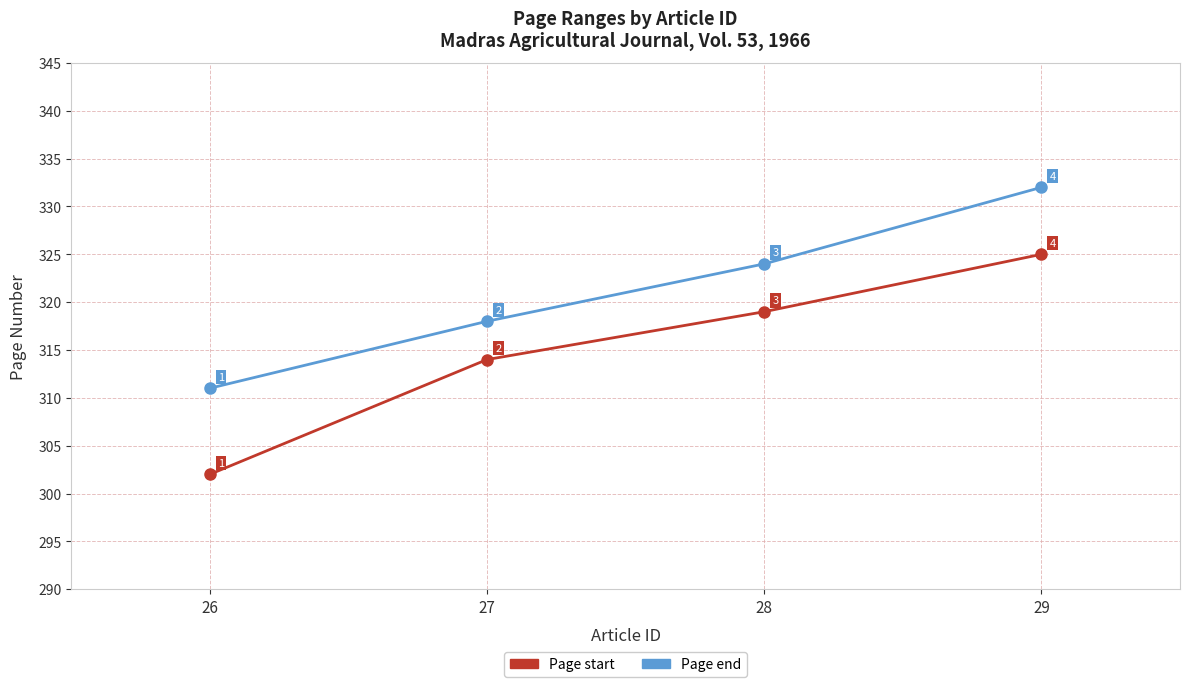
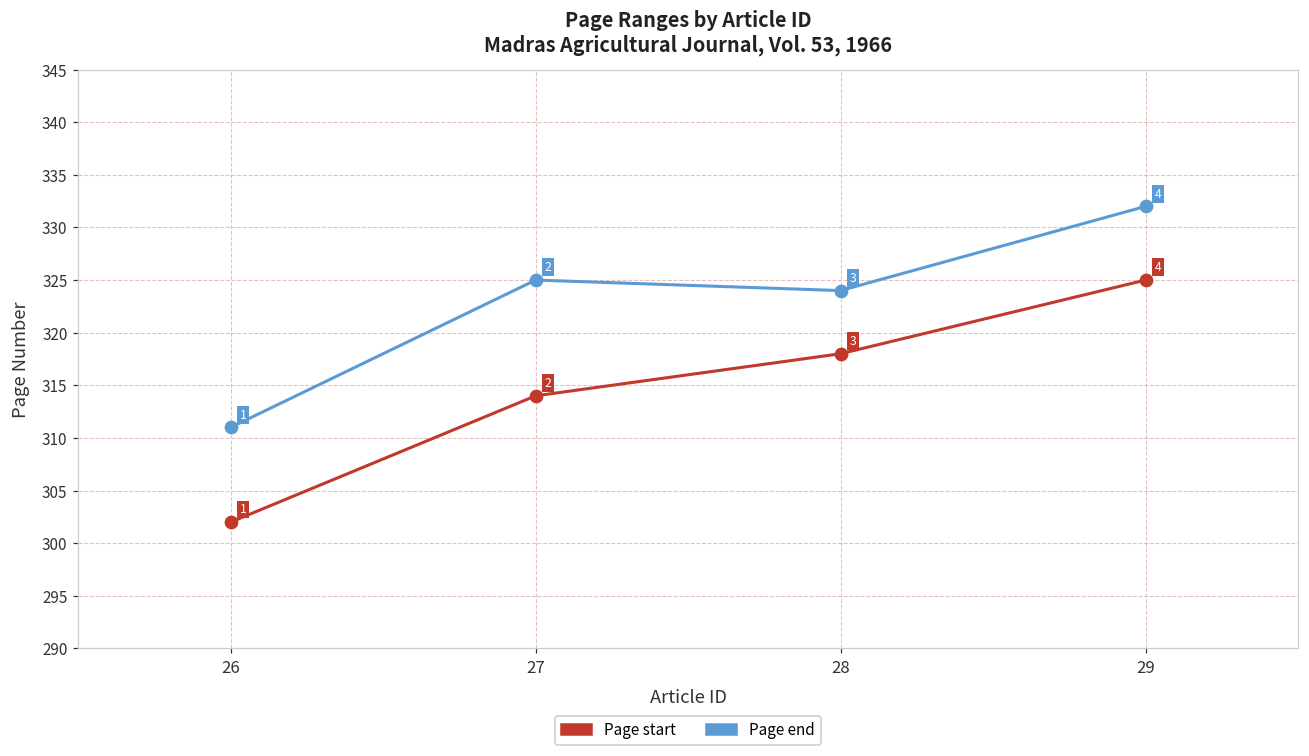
Page end, 27: 318 -> 325
Page start, 28: 319 -> 318
